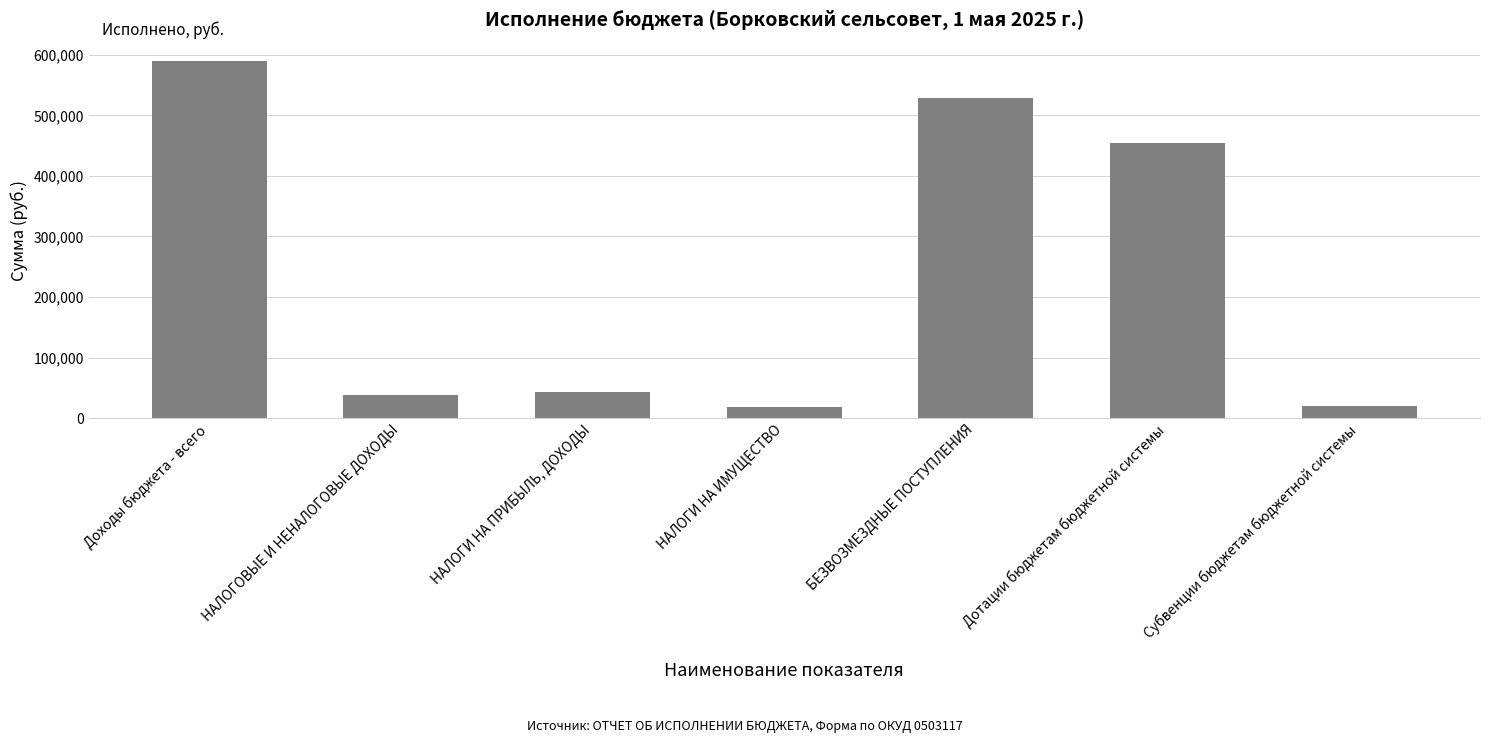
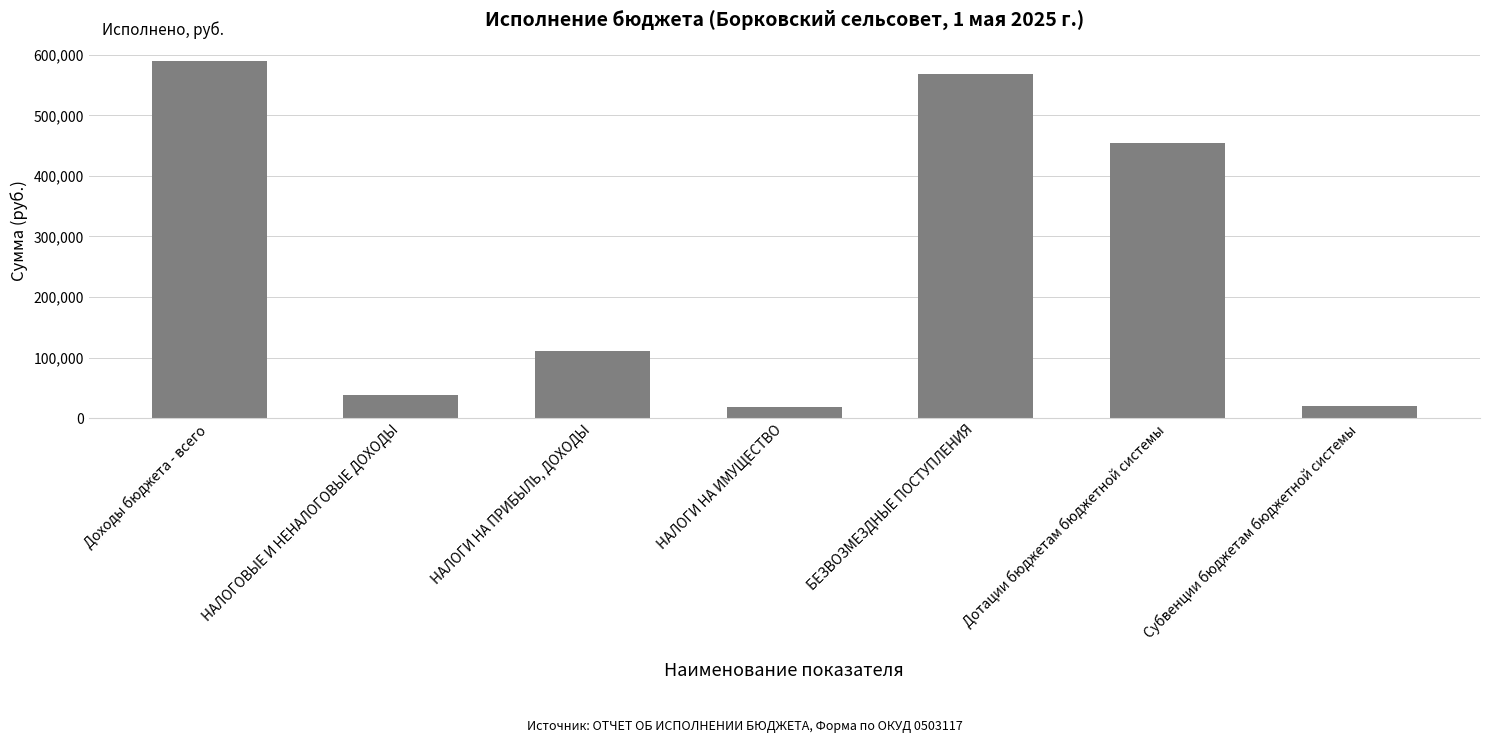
НАЛОГИ НА ПРИБЫЛЬ, ДОХОДЫ: 40,000 -> 110,000
БЕЗВОЗМЕЗДНЫЕ ПОСТУПЛЕНИЯ: 530,000 -> 570,000
